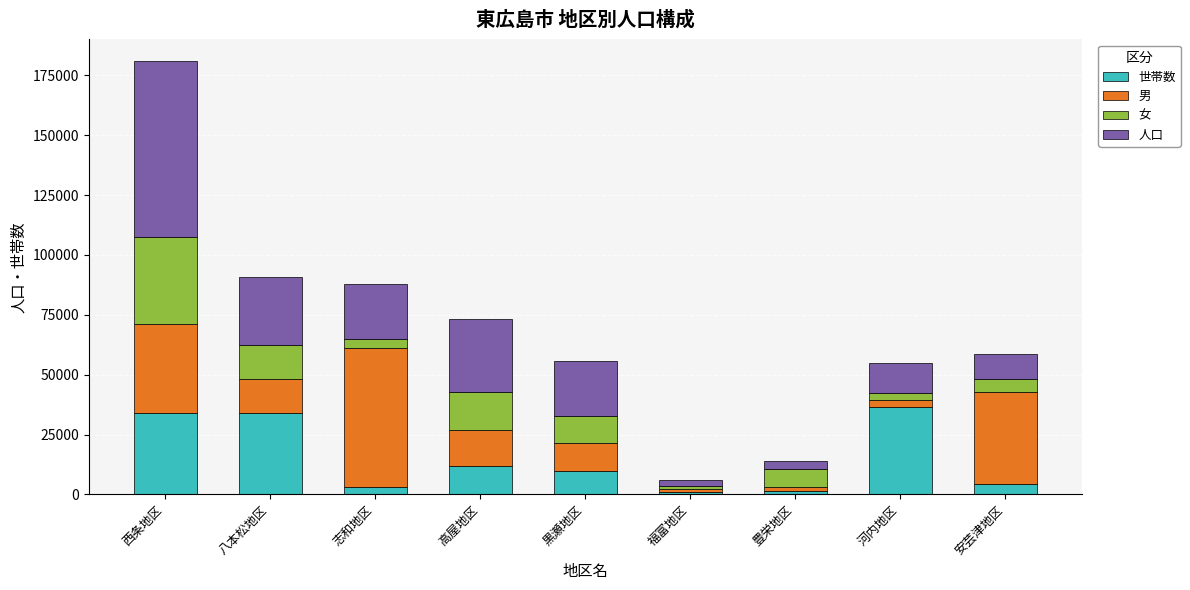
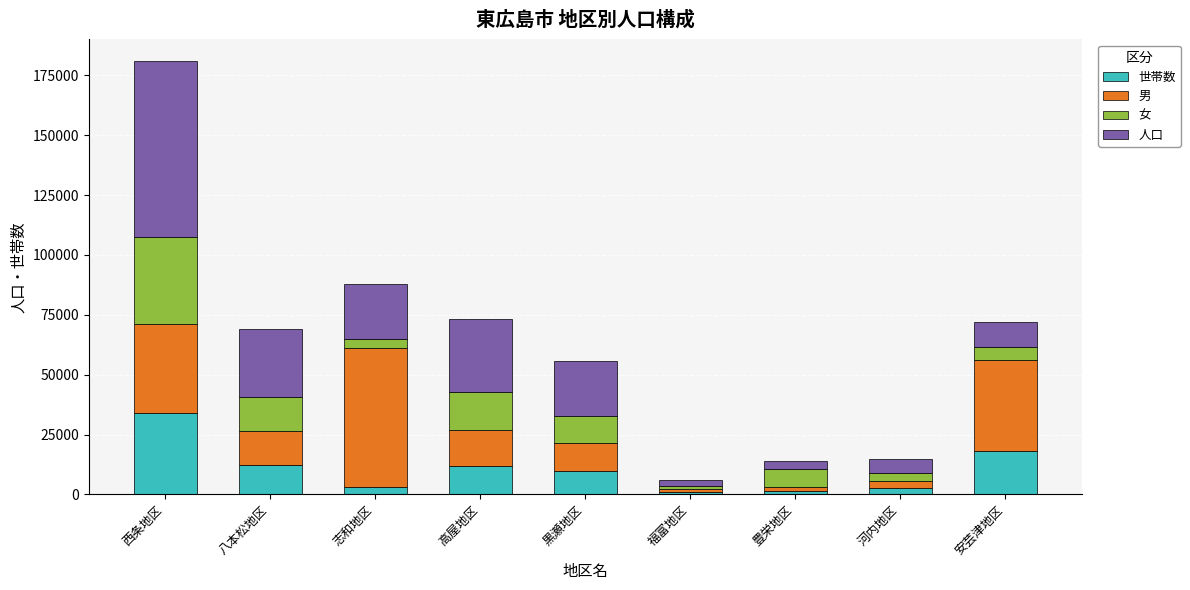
世帯数, 八本松地区: 34000 -> 12000
世帯数, 河内地区: 36000 -> 3000
人口, 河内地区: 13000 -> 6000
世帯数, 安芸津地区: 4000 -> 18000
